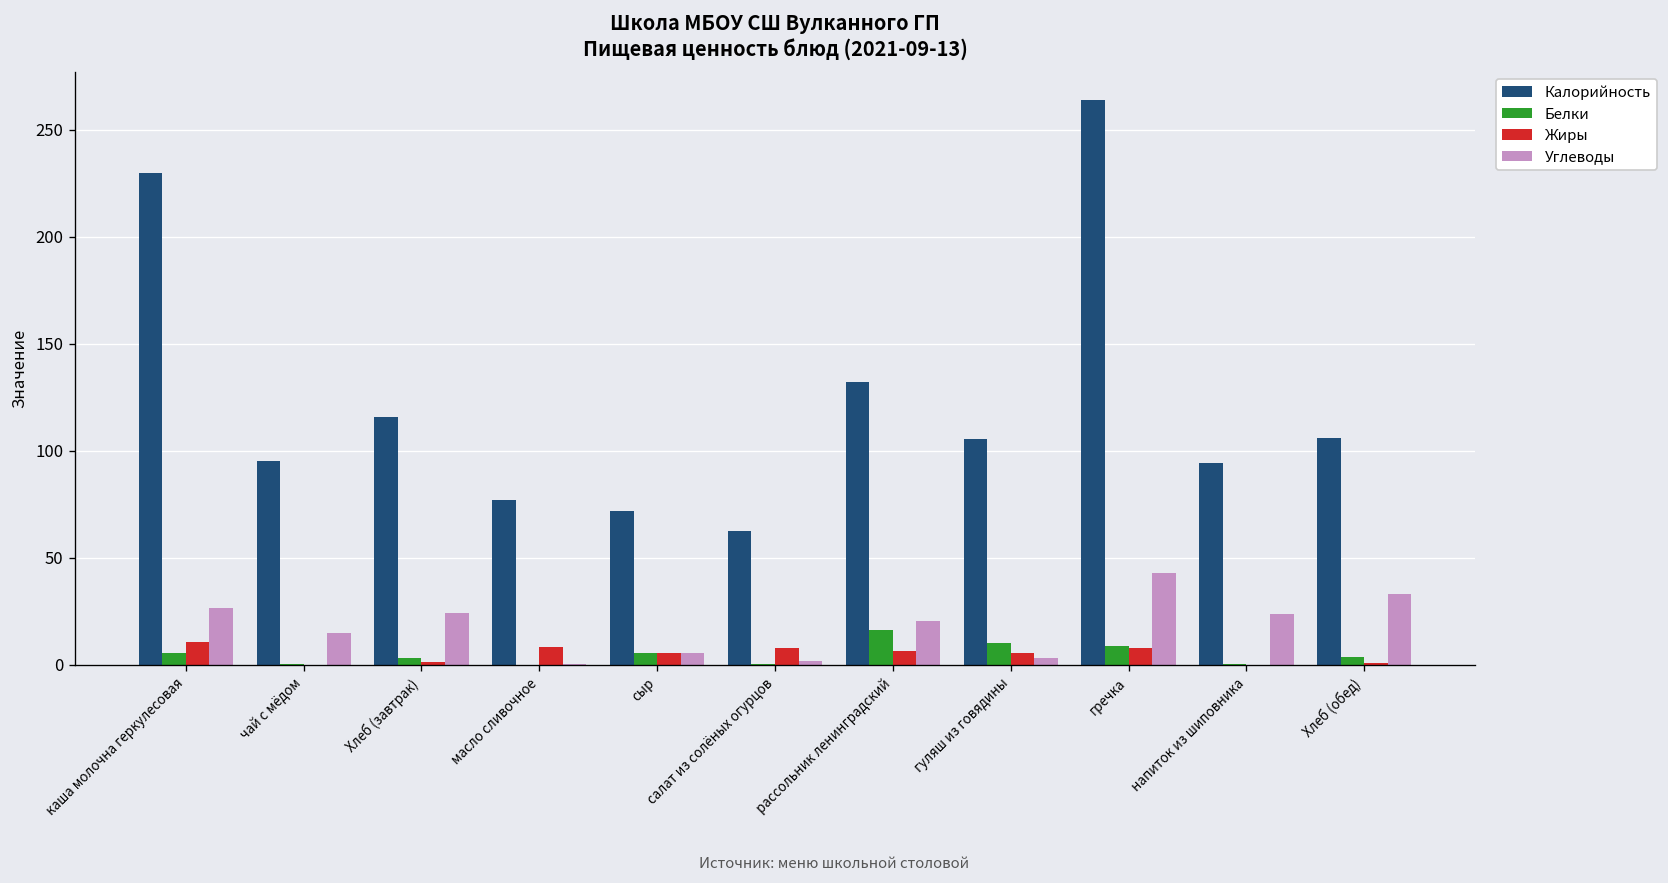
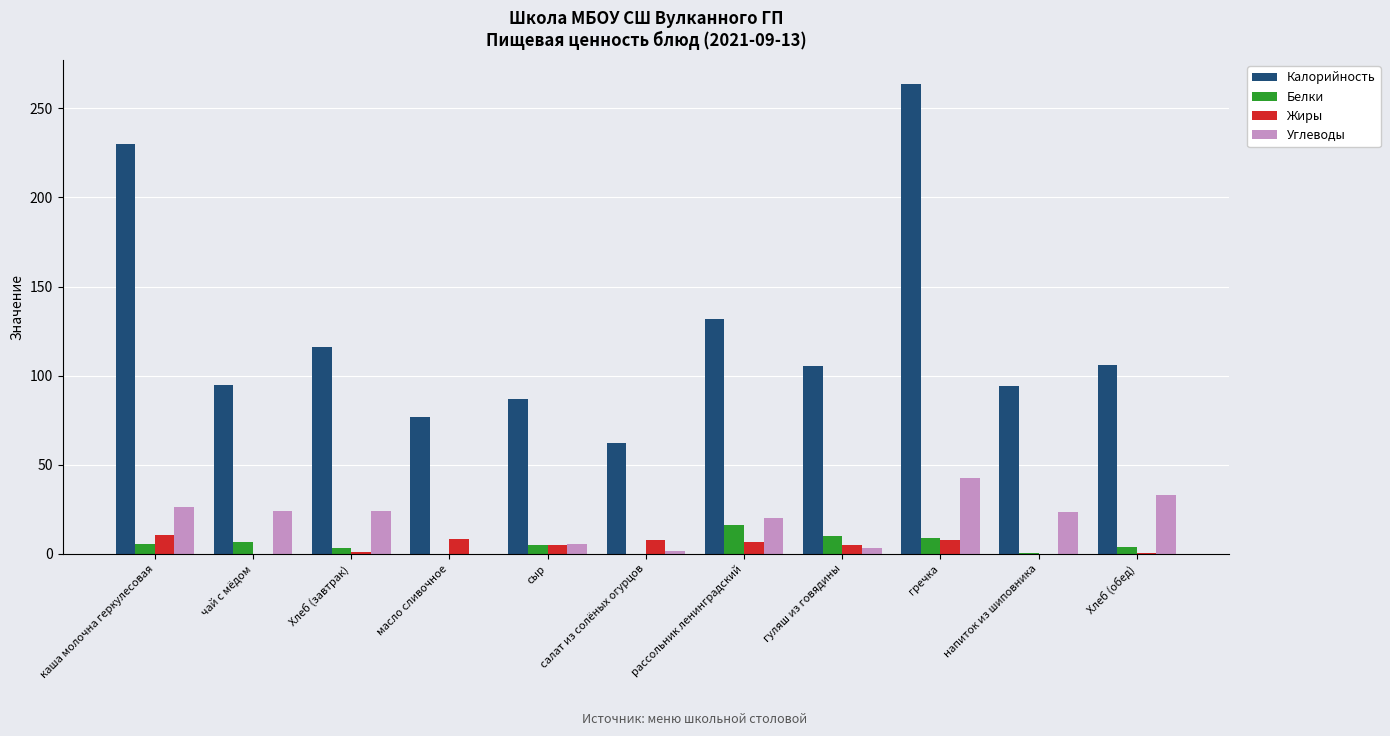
Белки, чай с мёдом: 0 -> 7
Углеводы, чай с мёдом: 15 -> 24
Калорийность, сыр: 72 -> 87
